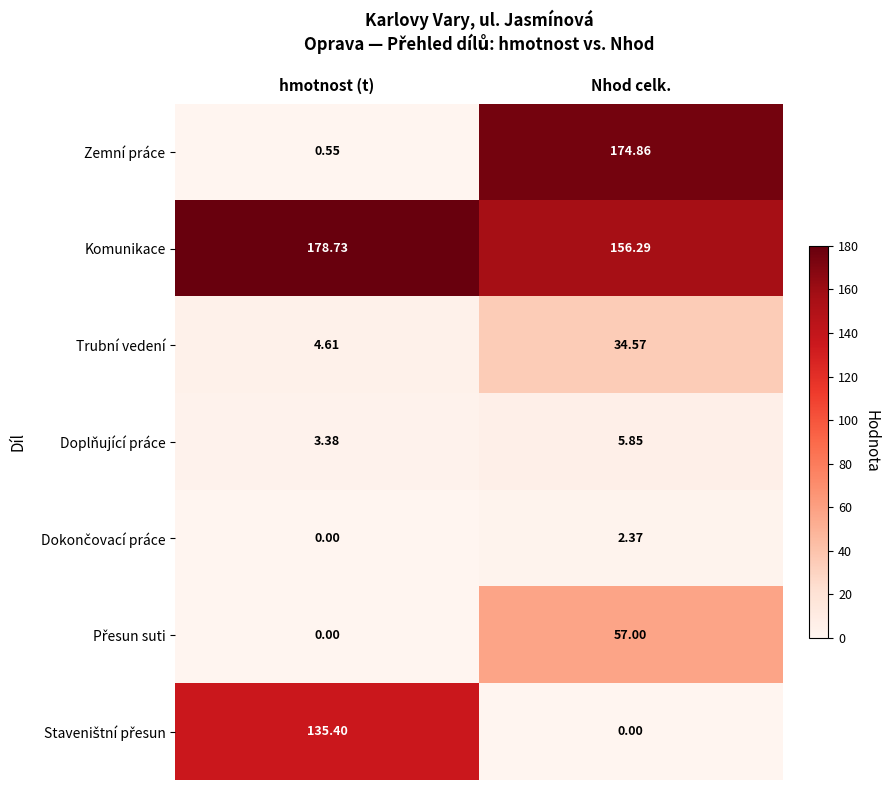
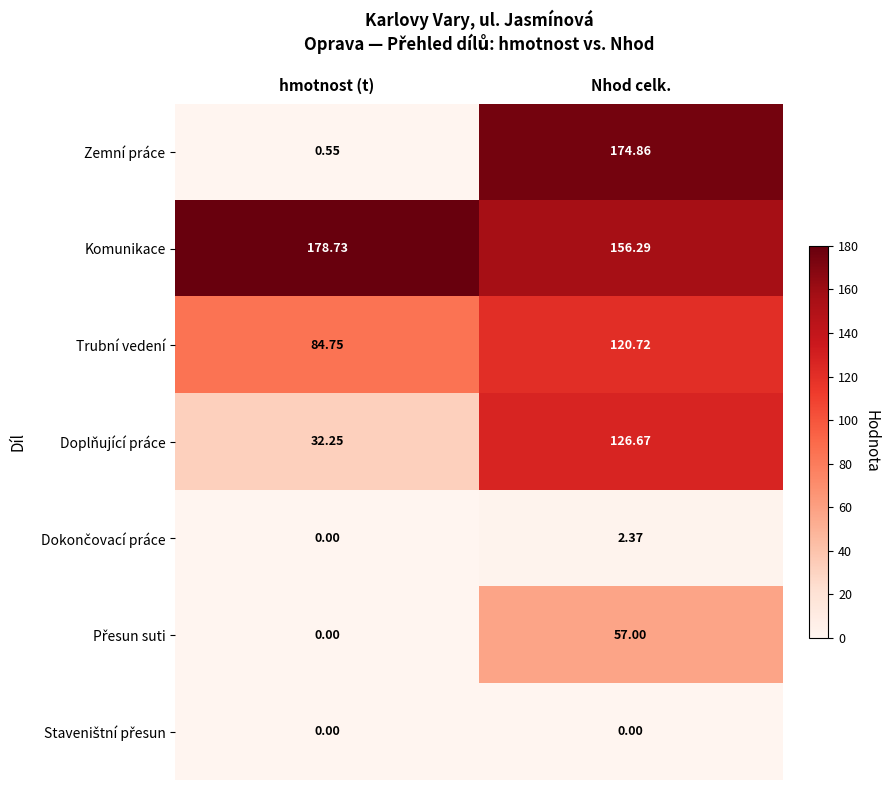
Trubní vedení, hmotnost (t): 4.61 -> 84.75
Trubní vedení, Nhod celk.: 34.57 -> 120.72
Doplňující práce, hmotnost (t): 3.38 -> 32.25
Doplňující práce, Nhod celk.: 5.85 -> 126.67
Staveništní přesun, hmotnost (t): 135.40 -> 0.00
